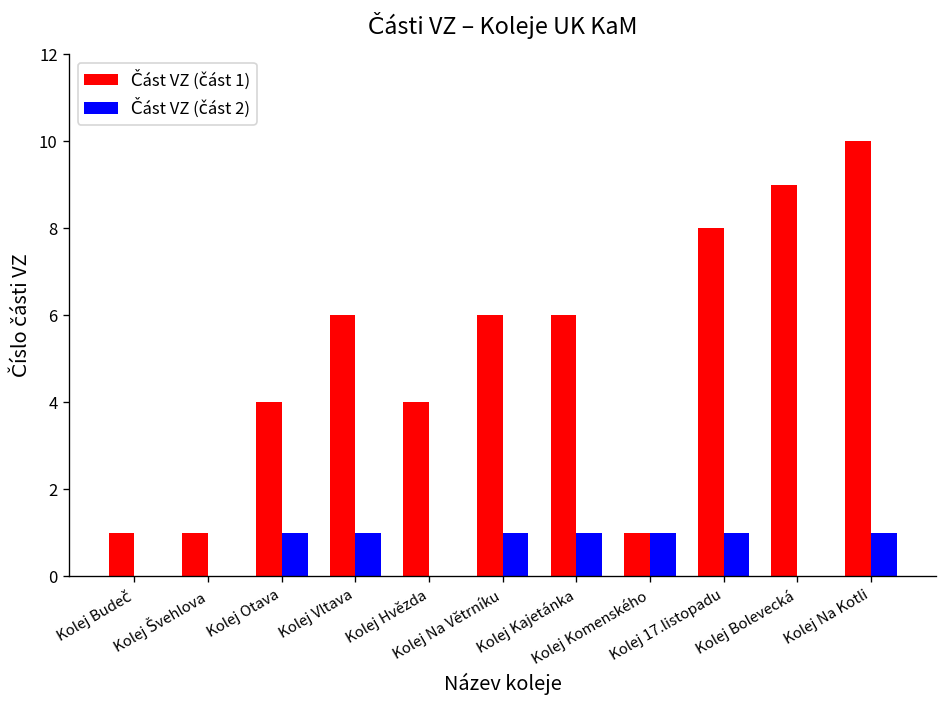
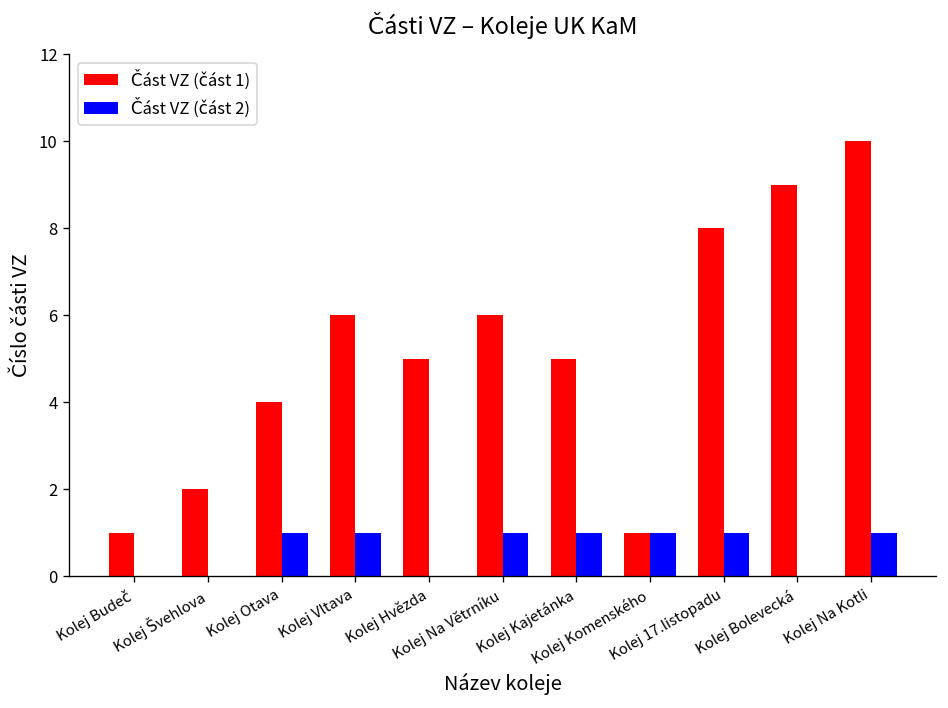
Část VZ (část 1), Kolej Švehlova: 1 -> 2
Část VZ (část 1), Kolej Hvězda: 4 -> 5
Část VZ (část 1), Kolej Kajetánka: 6 -> 5
